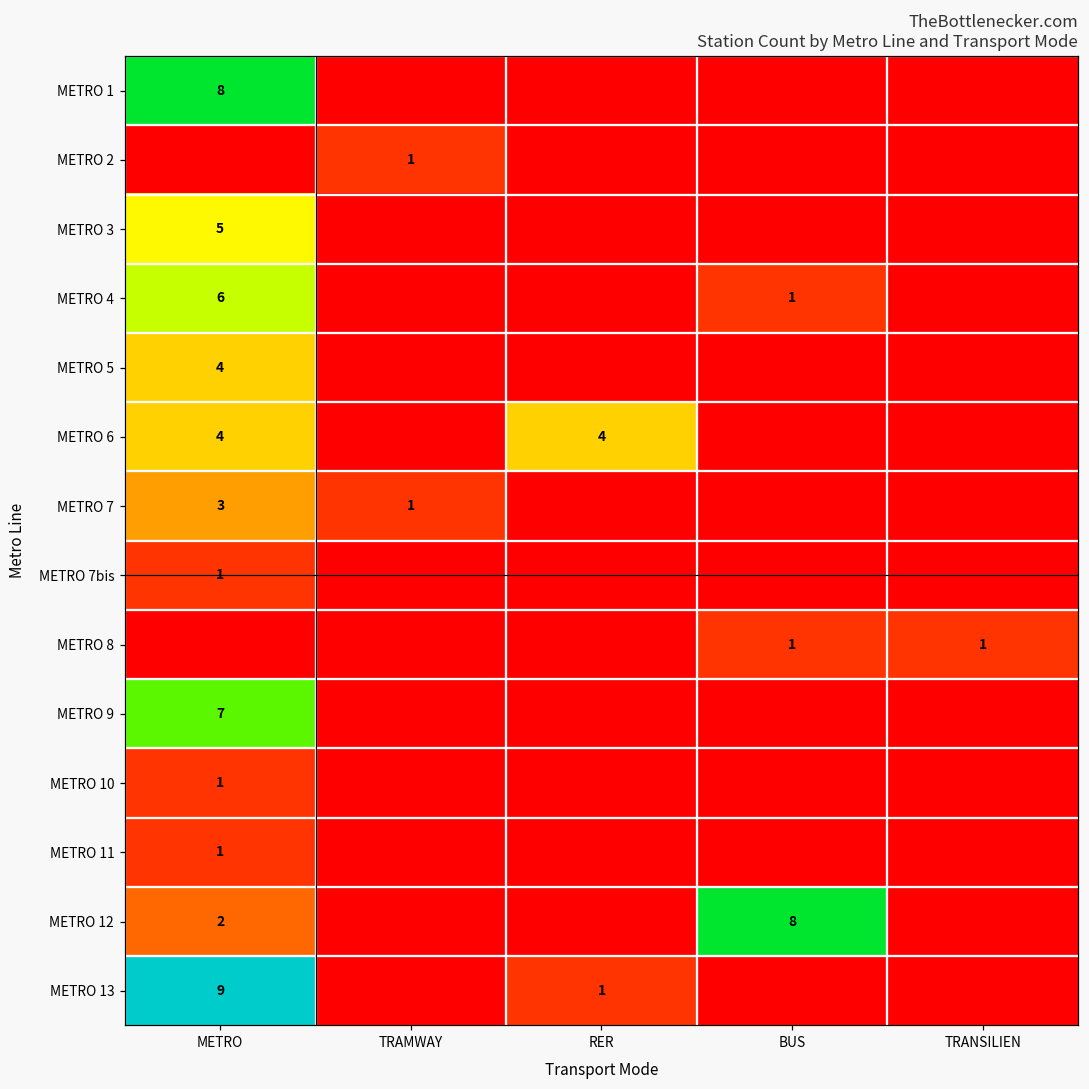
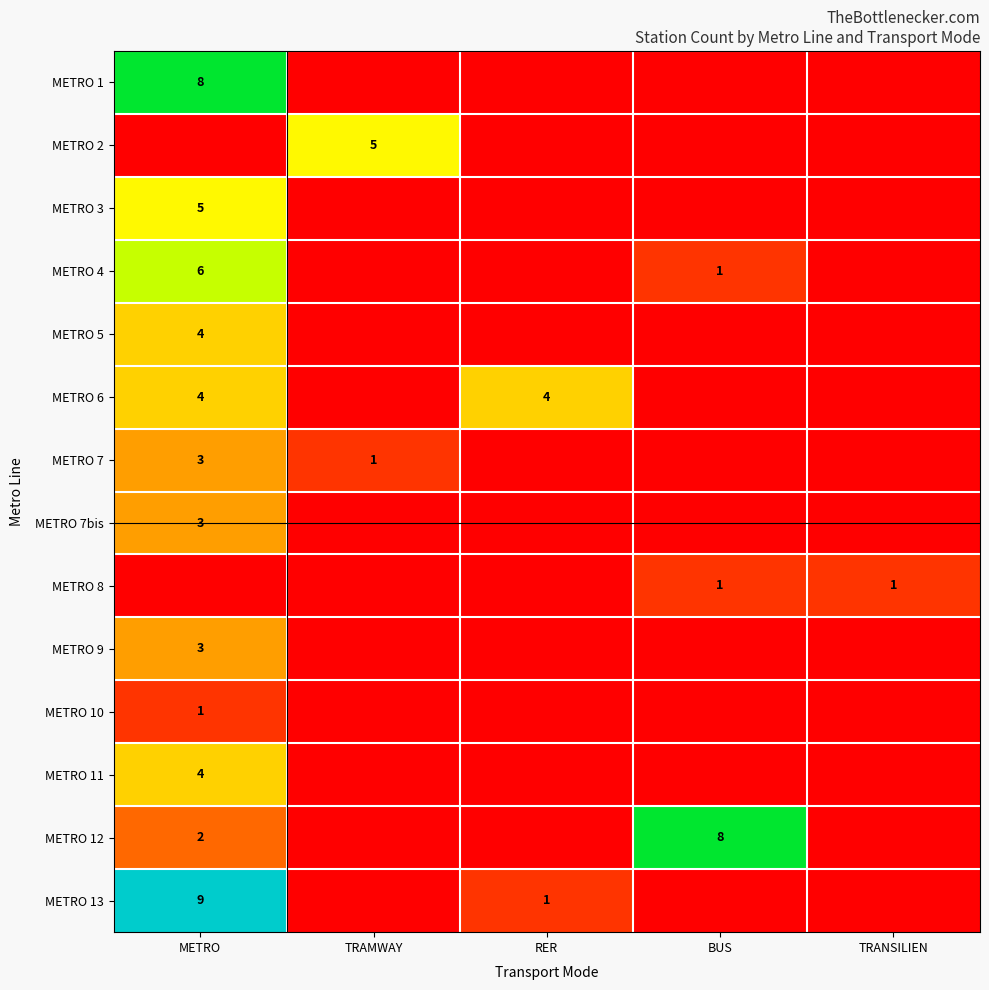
METRO 2, TRAMWAY: 1 -> 5
METRO 7bis, METRO: 1 -> 3
METRO 9, METRO: 7 -> 3
METRO 11, METRO: 1 -> 4
